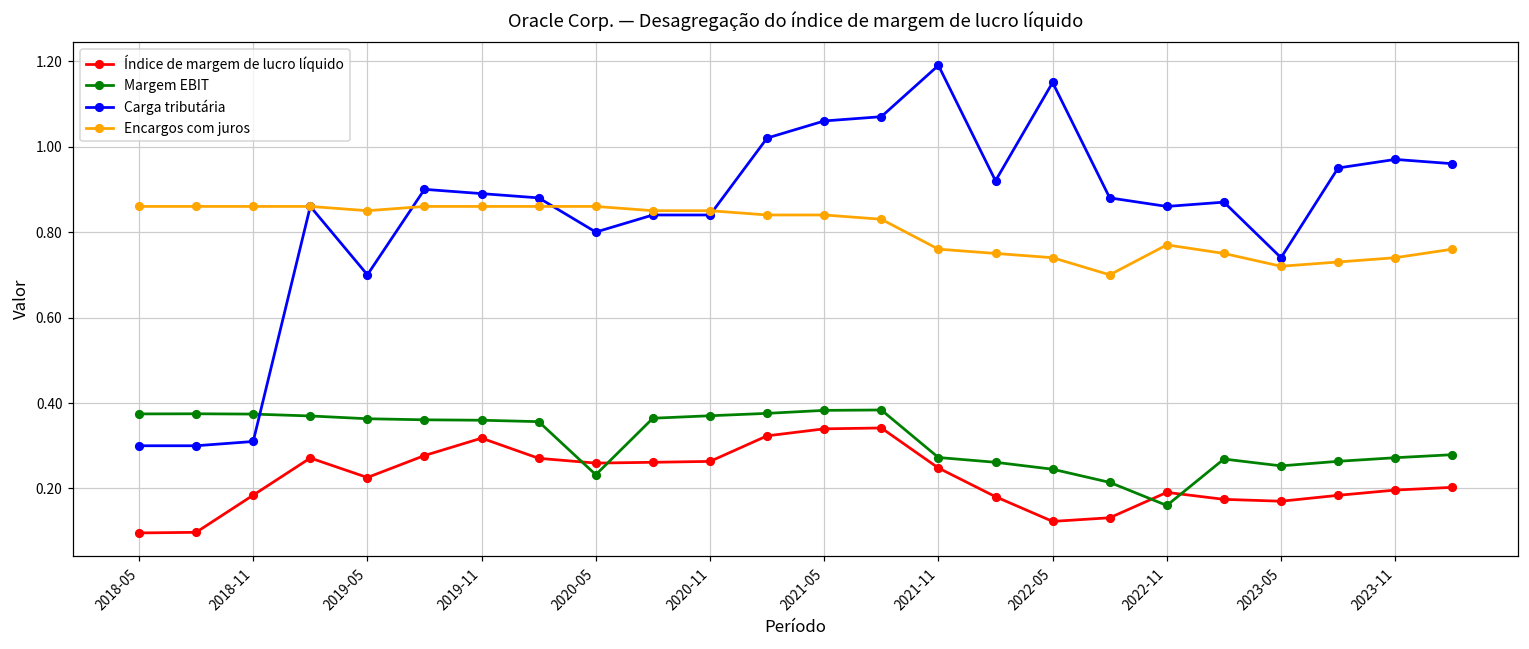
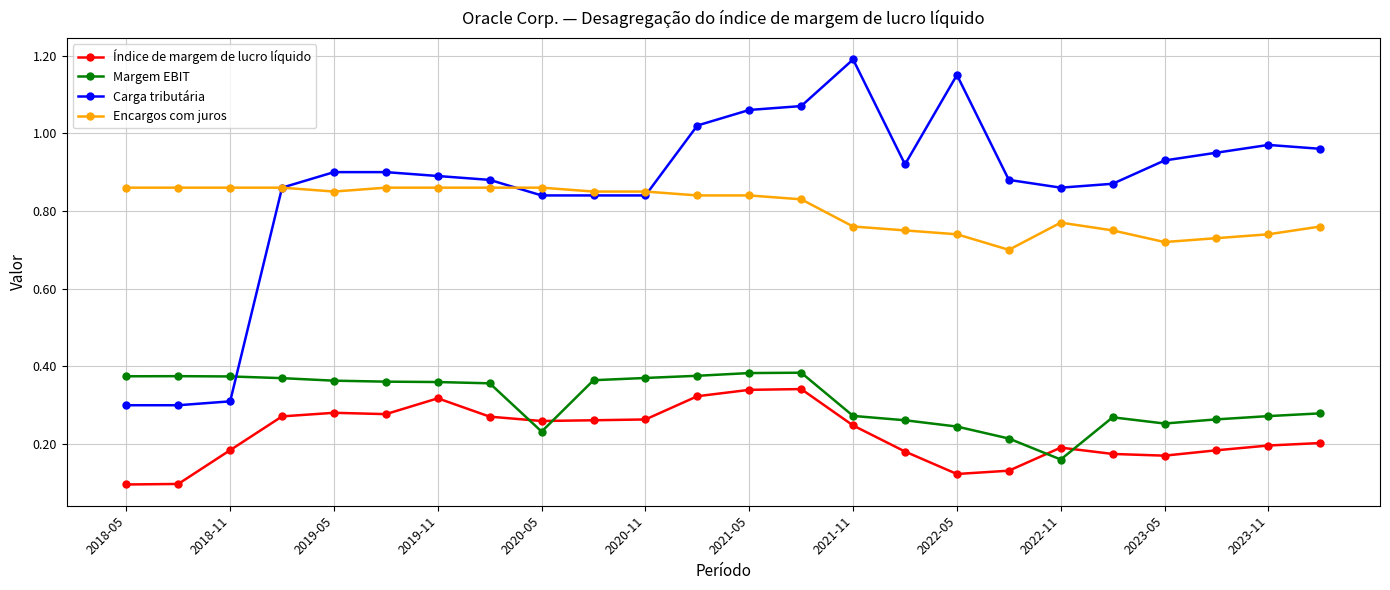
Índice de margem de lucro líquido, 2019-05: 0.23 -> 0.28
Carga tributária, 2019-05: 0.7 -> 0.9
Carga tributária, 2020-05: 0.80 -> 0.84
Carga tributária, 2023-05: 0.74 -> 0.93
